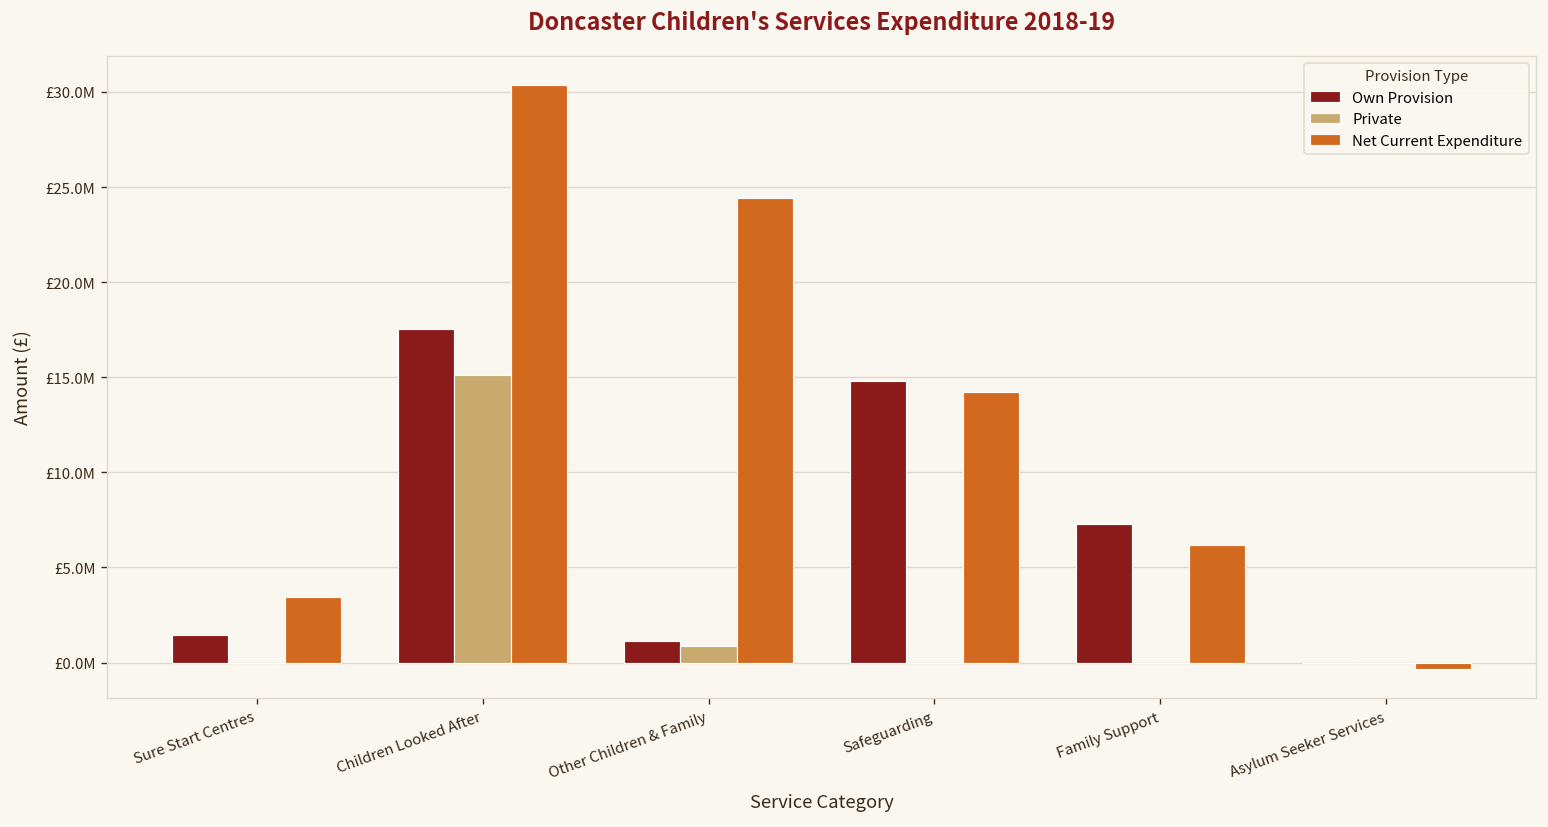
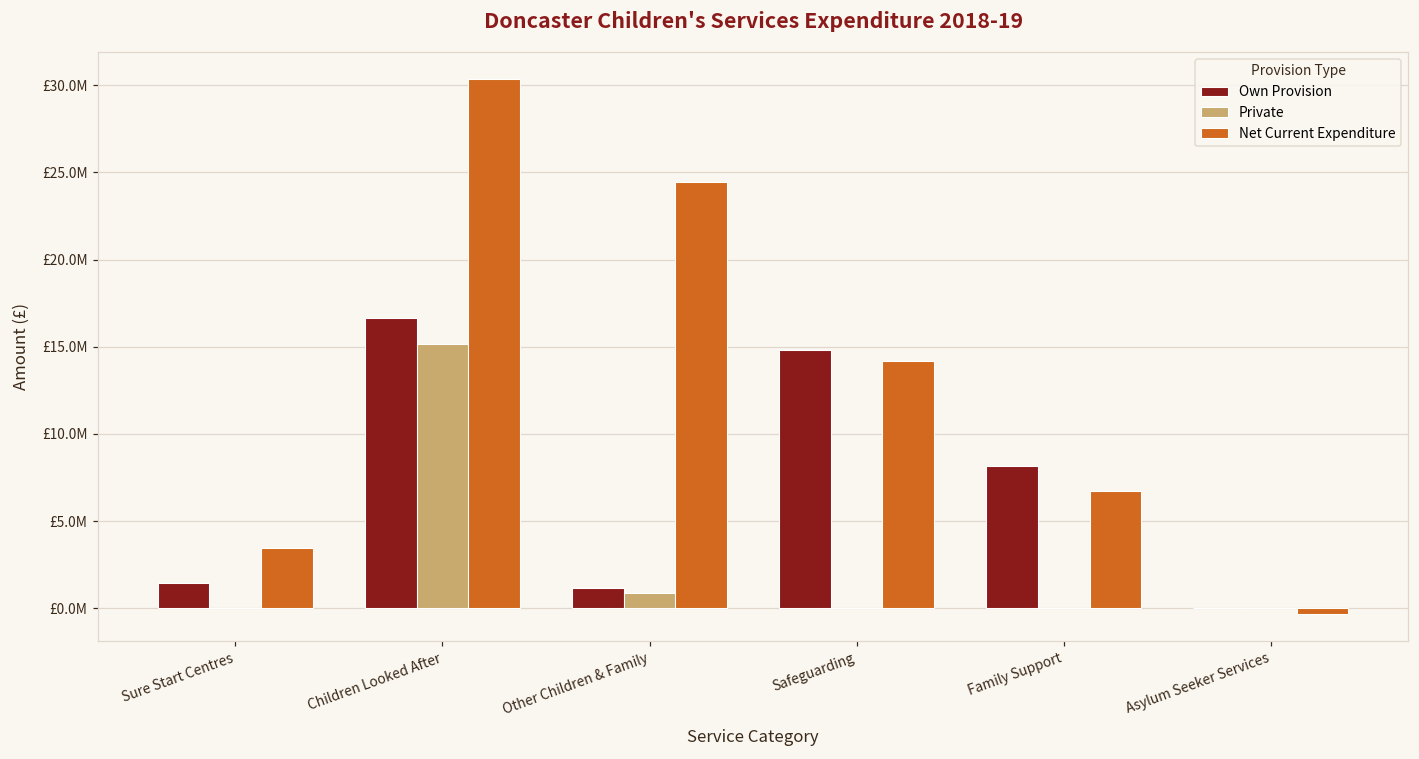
Own Provision, Children Looked After: £17500000 -> £16700000
Own Provision, Family Support: £7300000 -> £8100000
Net Current Expenditure, Family Support: £6200000 -> £6700000
